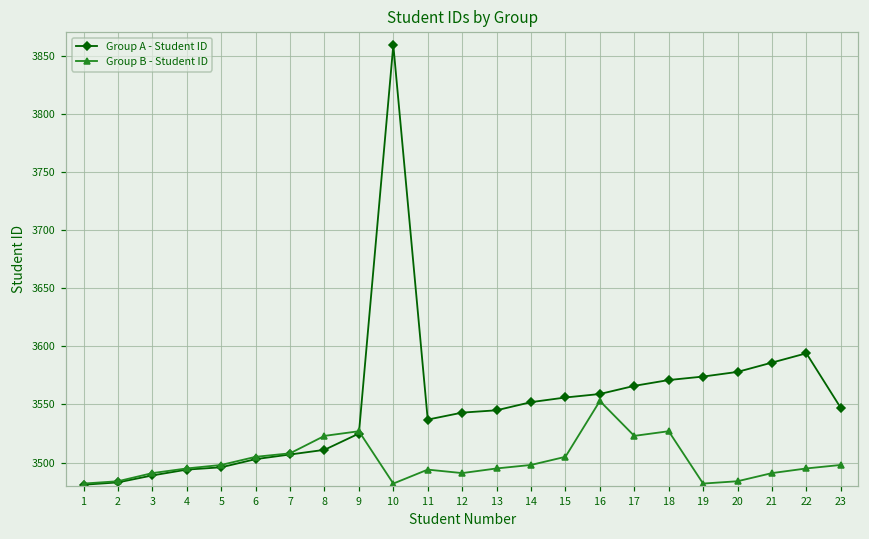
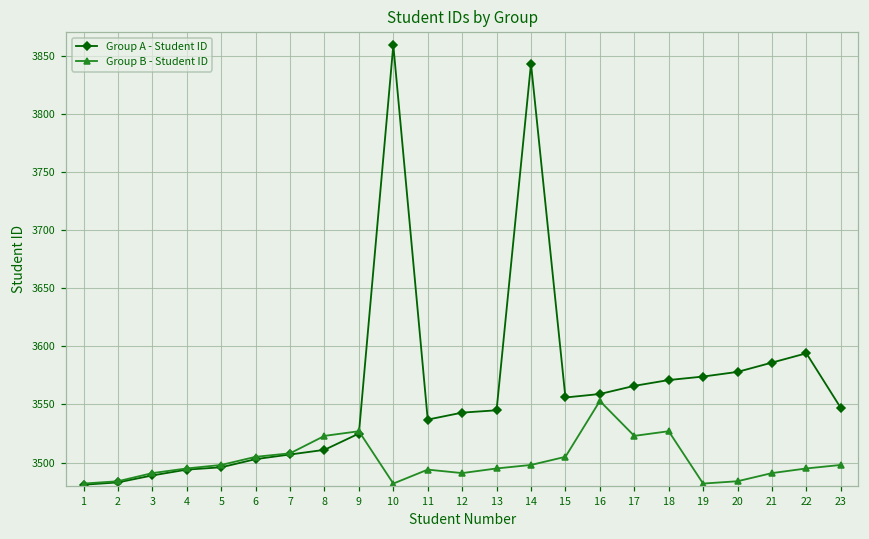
Group A - Student ID, 14: 3552 -> 3843
